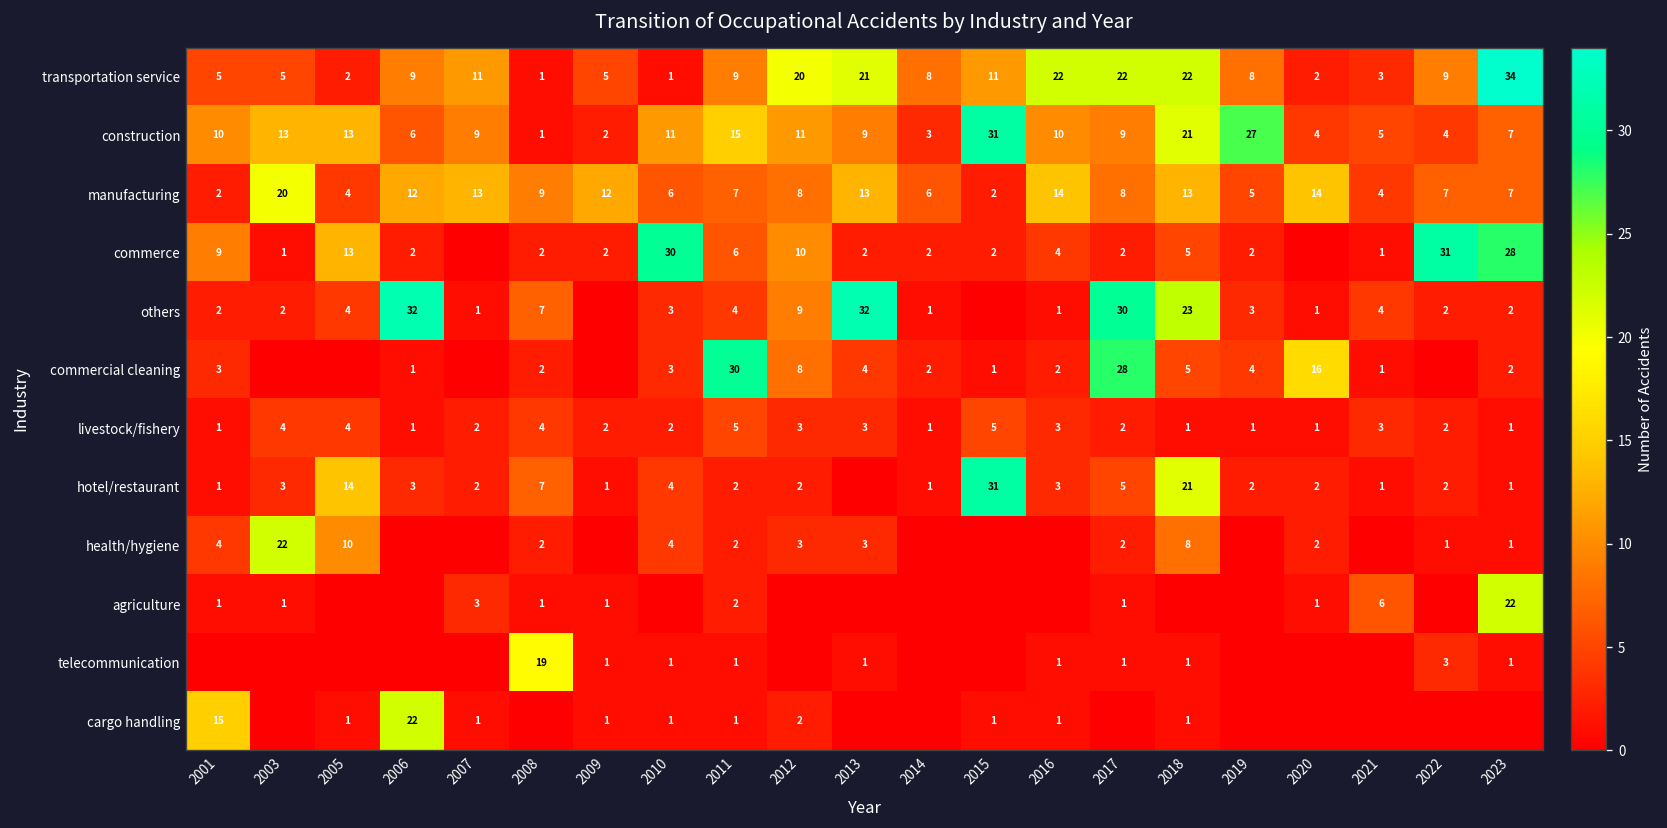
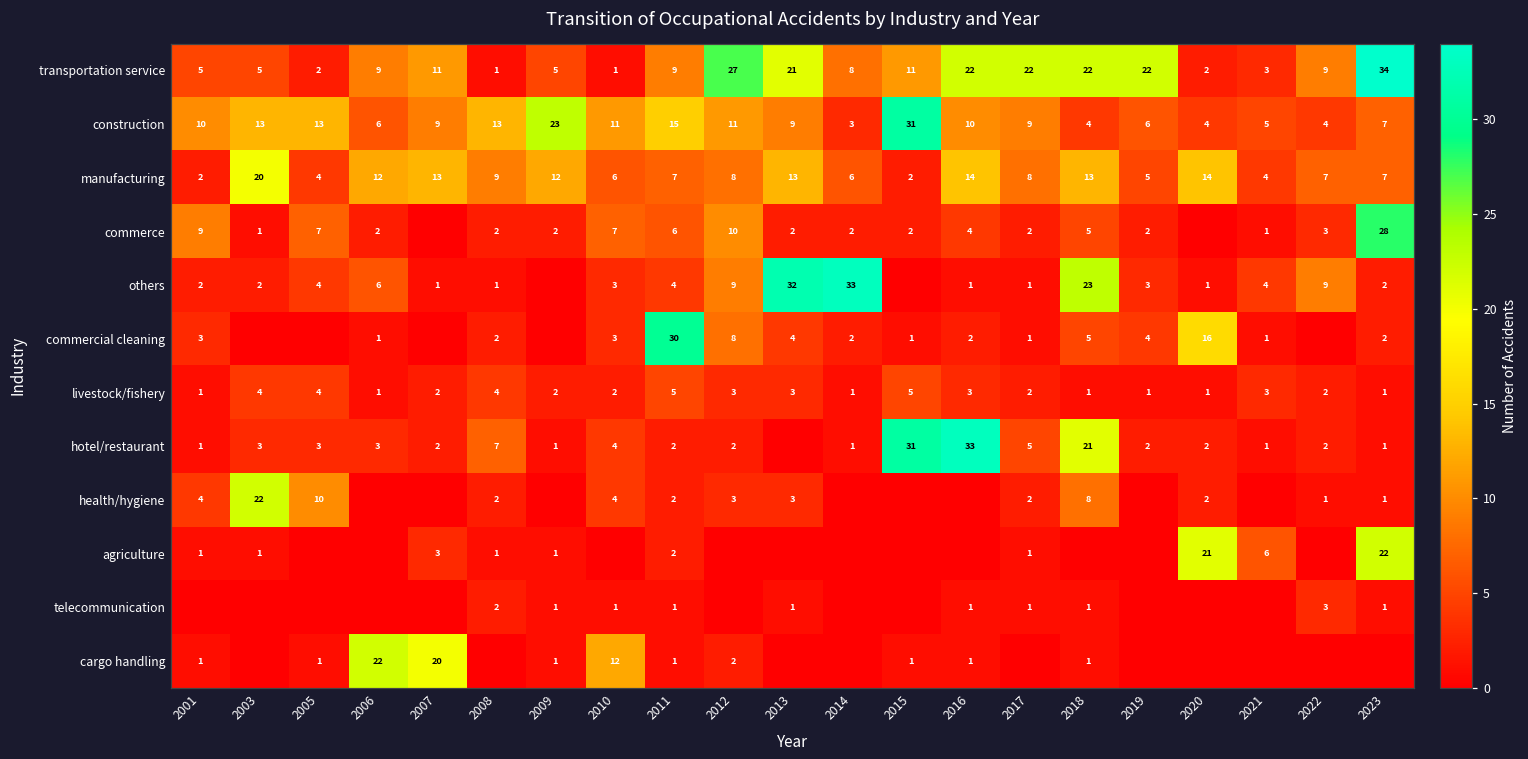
transportation service, 2012: 20 -> 27
transportation service, 2019: 8 -> 22
construction, 2008: 1 -> 13
construction, 2009: 2 -> 23
construction, 2018: 21 -> 4
construction, 2019: 27 -> 6
commerce, 2005: 13 -> 7
commerce, 2010: 30 -> 7
commerce, 2022: 31 -> 3
others, 2006: 32 -> 6
others, 2008: 7 -> 1
others, 2014: 1 -> 33
others, 2017: 30 -> 1
others, 2022: 2 -> 9
commercial cleaning, 2017: 28 -> 1
hotel/restaurant, 2005: 14 -> 3
hotel/restaurant, 2016: 3 -> 33
agriculture, 2020: 1 -> 21
telecommunication, 2008: 19 -> 2
cargo handling, 2001: 15 -> 1
cargo handling, 2007: 1 -> 20
cargo handling, 2010: 1 -> 12
